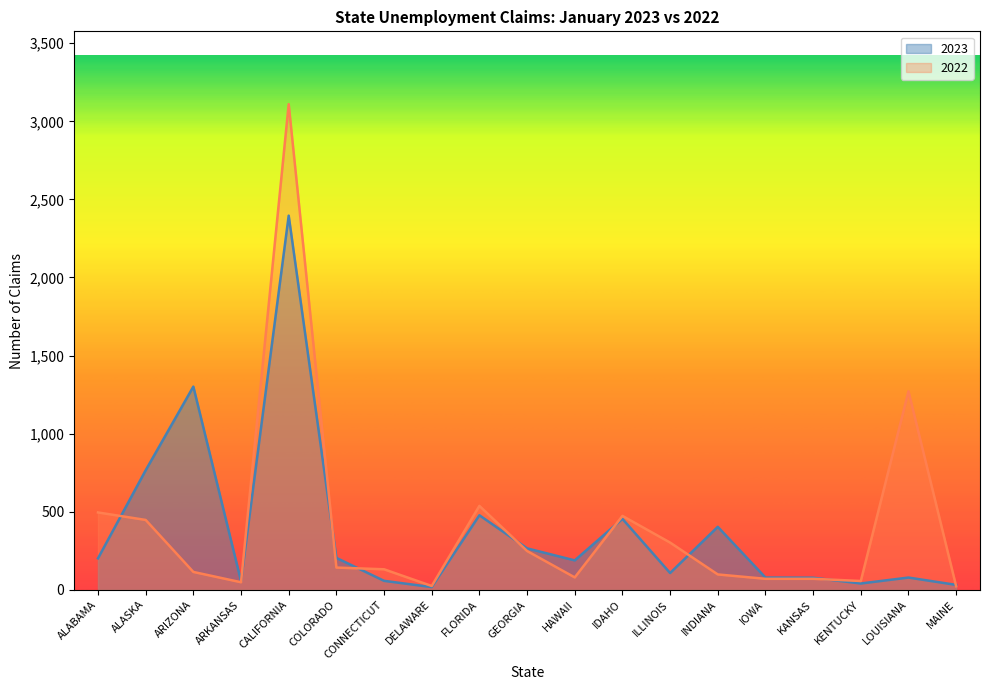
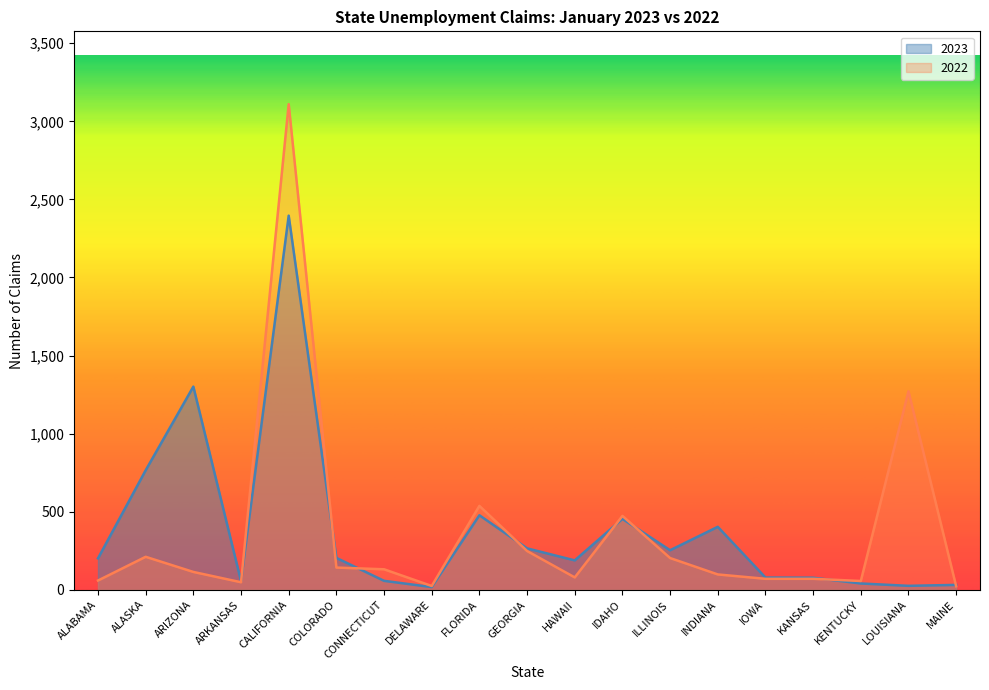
2022, ALABAMA: 500 -> 60
2022, ALASKA: 450 -> 210
2023, ILLINOIS: 110 -> 250
2022, ILLINOIS: 300 -> 200
2023, LOUISIANA: 80 -> 30
